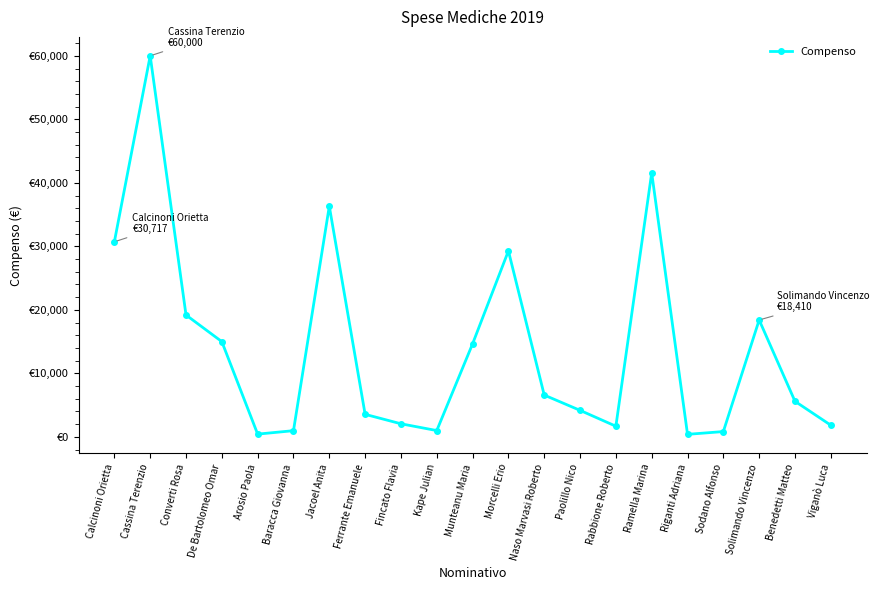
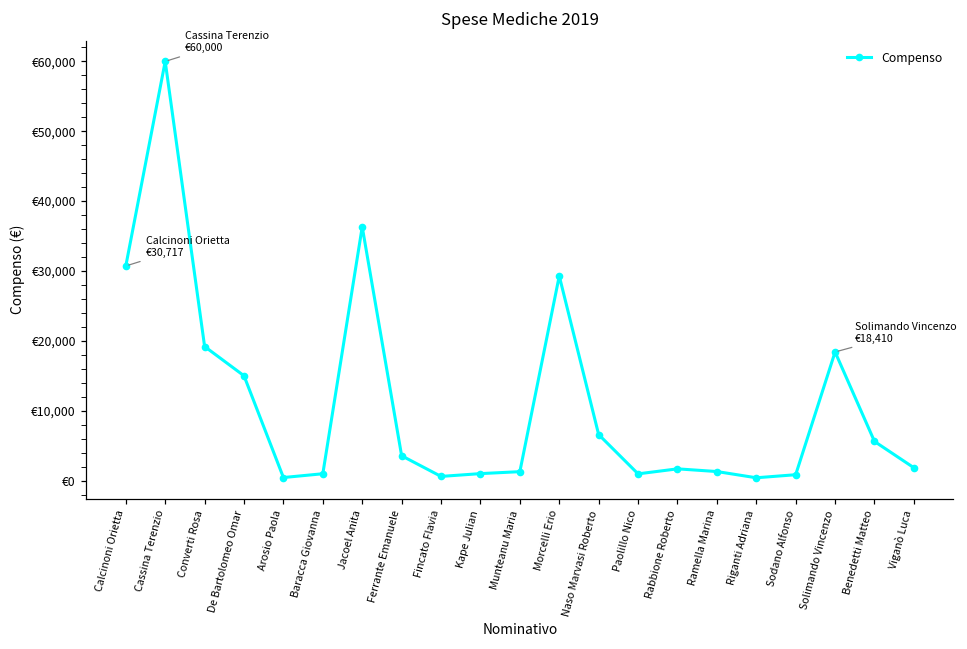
Fincato Flavia: €2,000 -> €1,000
Munteanu Maria: €15,000 -> €1,000
Paolillo Nico: €4,000 -> €1,000
Ramella Marina: €42,000 -> €1,000
